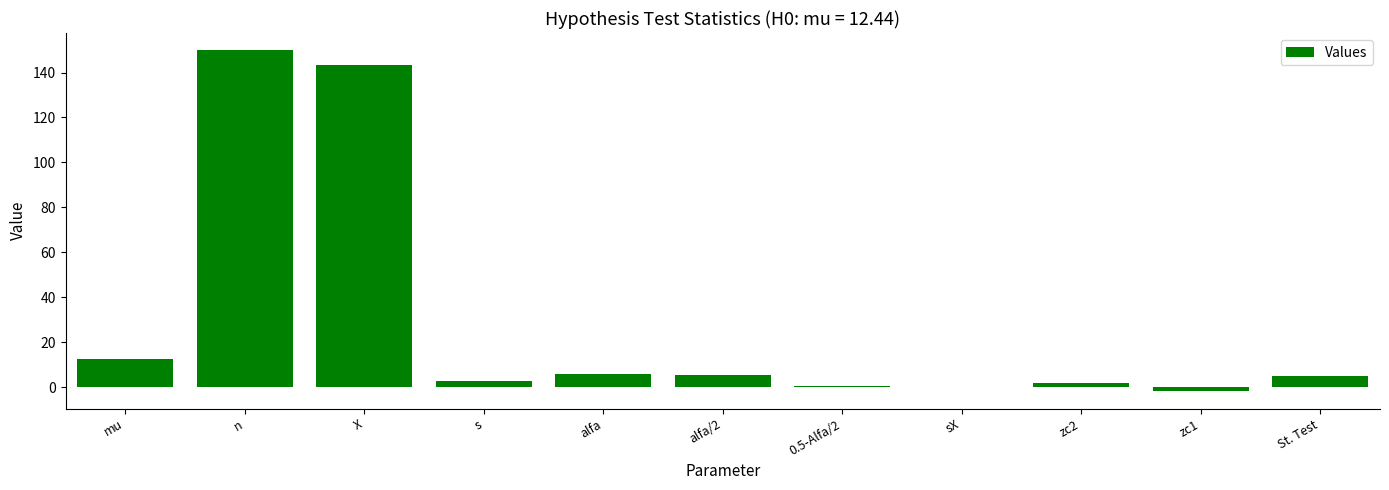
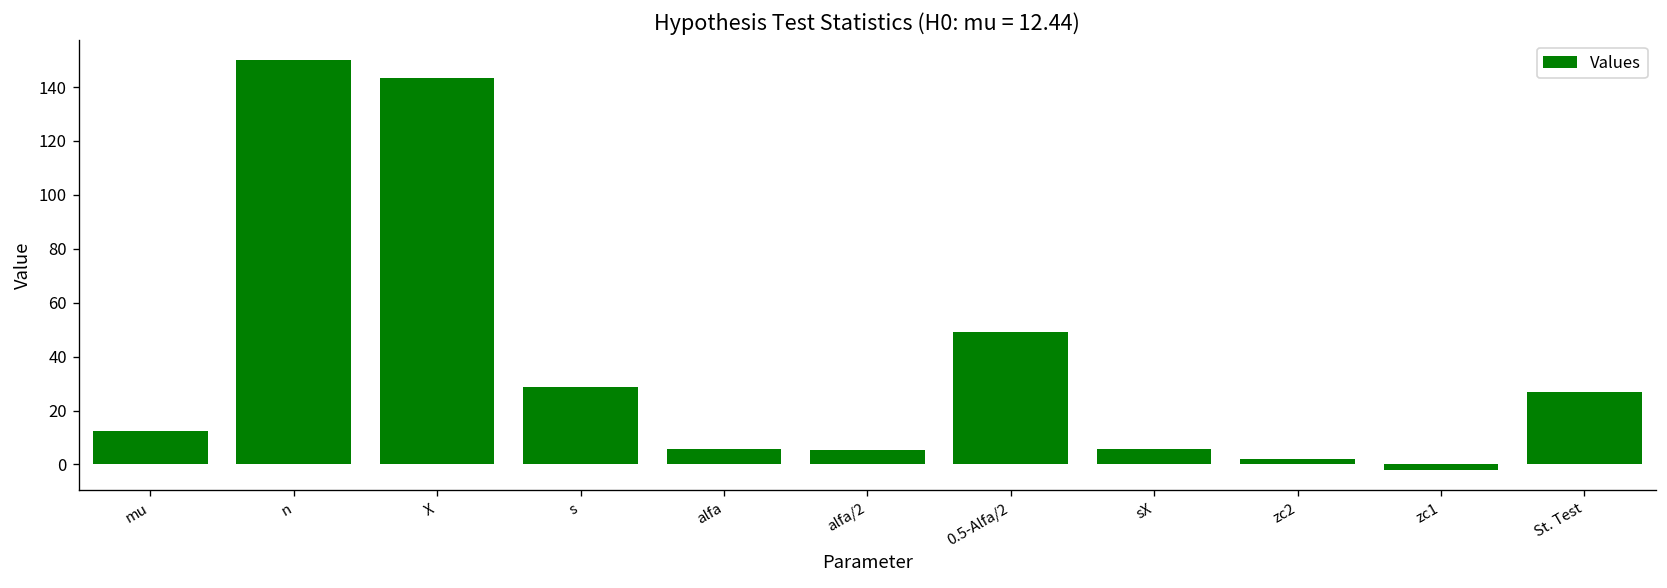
s: 3 -> 29
0.5-Alfa/2: 0 -> 49
sX: 0 -> 6
St. Test: 5 -> 27
